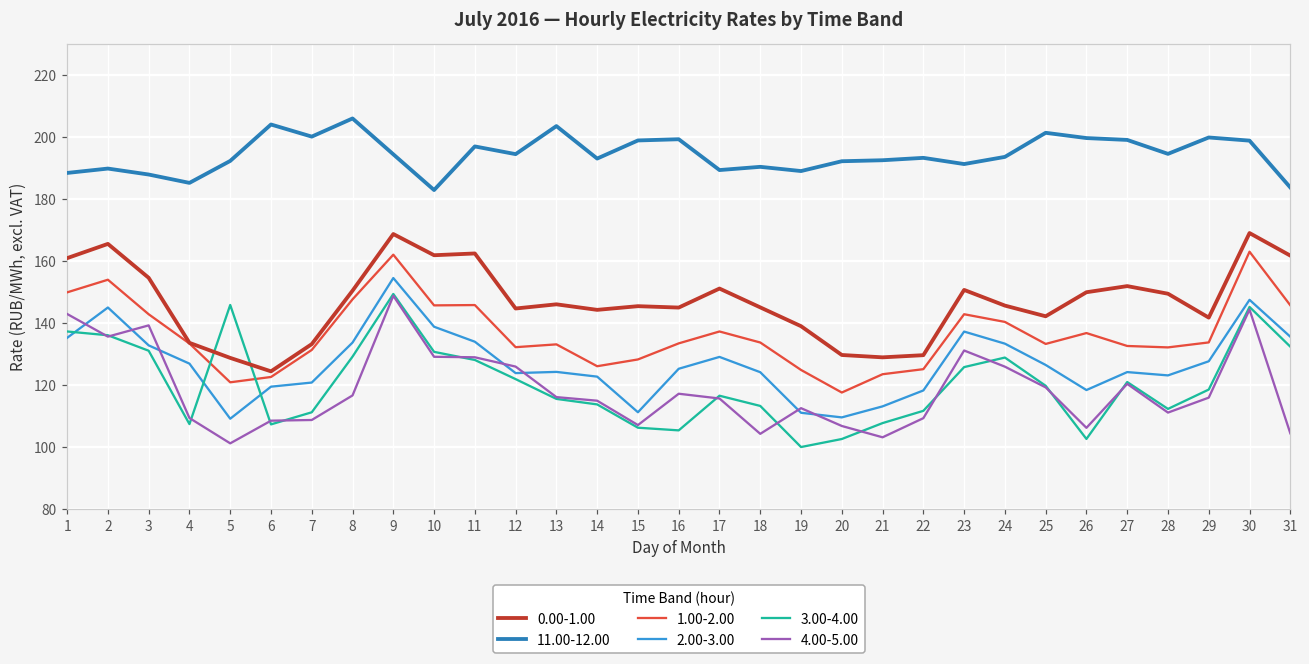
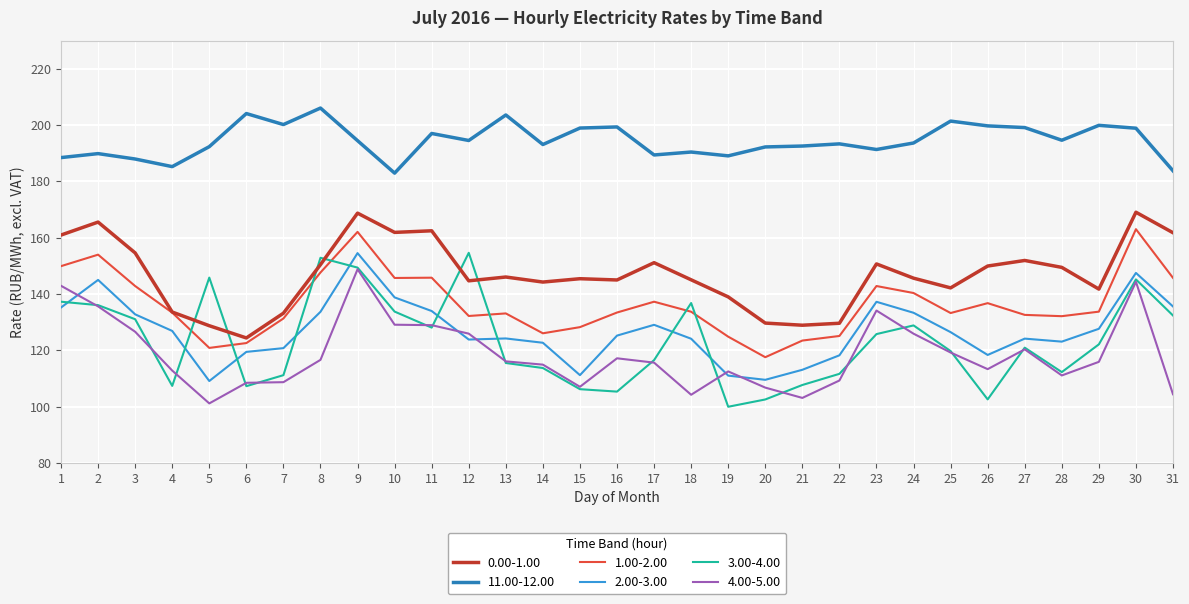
4.00-5.00, 3: 139 -> 127
4.00-5.00, 4: 109 -> 113
3.00-4.00, 8: 129 -> 153
3.00-4.00, 10: 131 -> 134
3.00-4.00, 12: 122 -> 155
3.00-4.00, 18: 113 -> 137
4.00-5.00, 23: 131 -> 134
4.00-5.00, 26: 106 -> 113
3.00-4.00, 29: 119 -> 122
